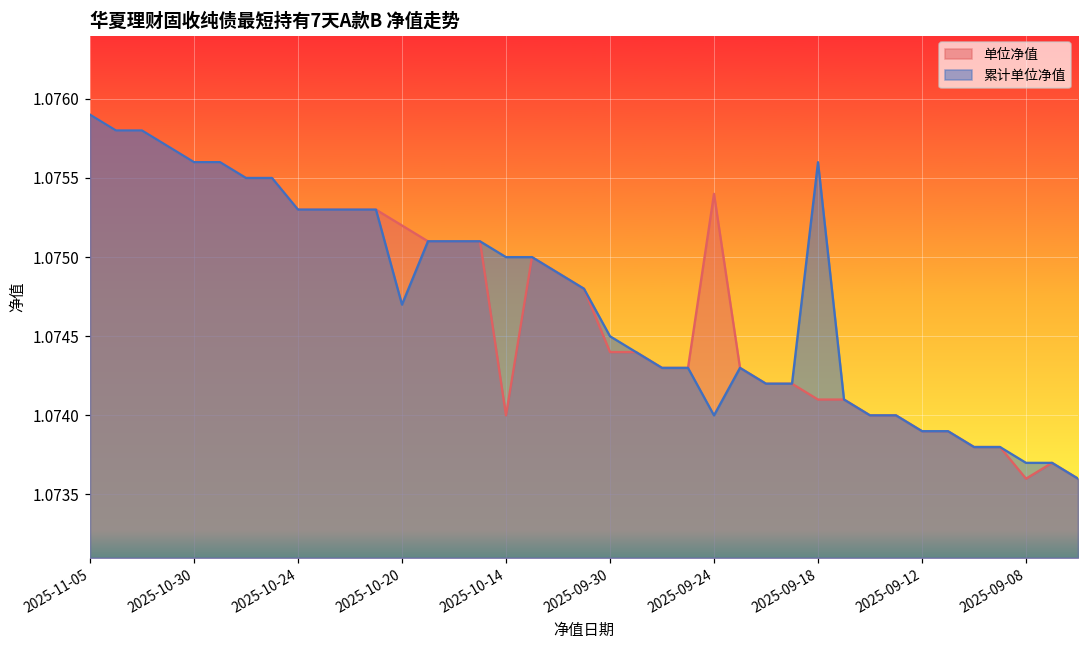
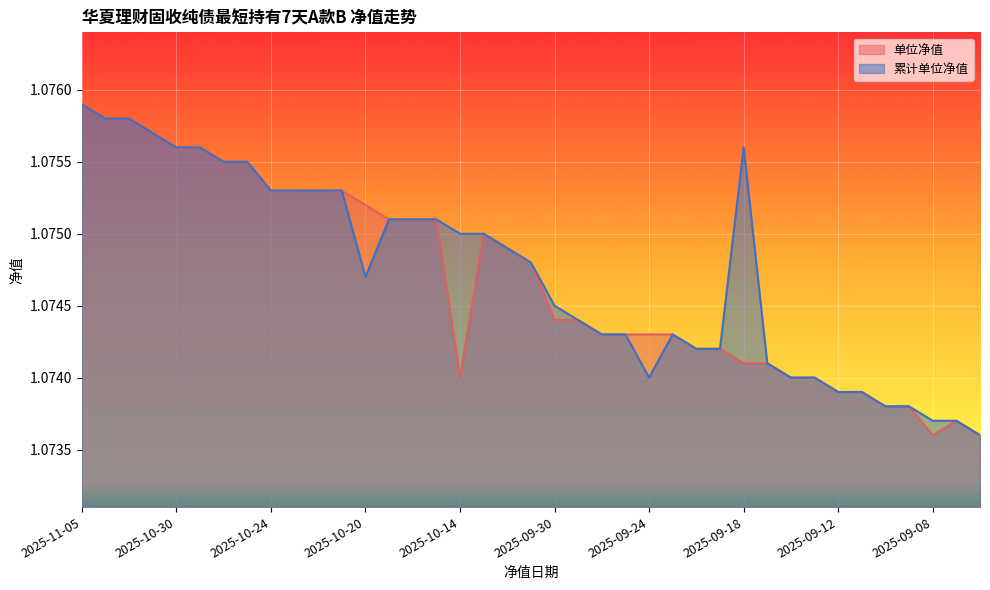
单位净值, 2025-09-24: 1.0754 -> 1.0743
